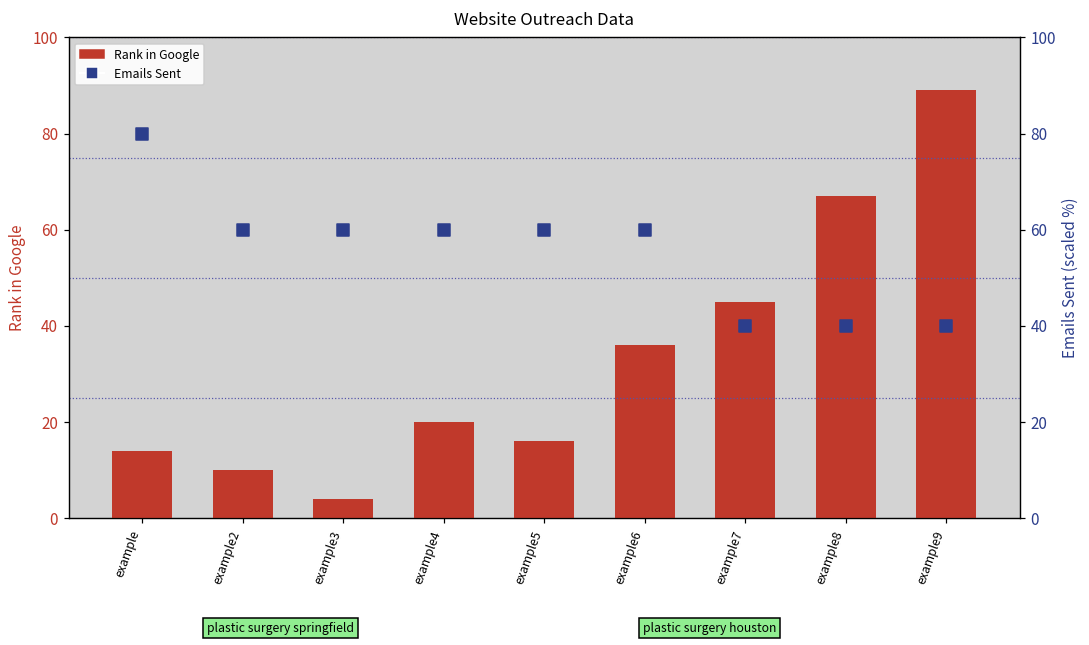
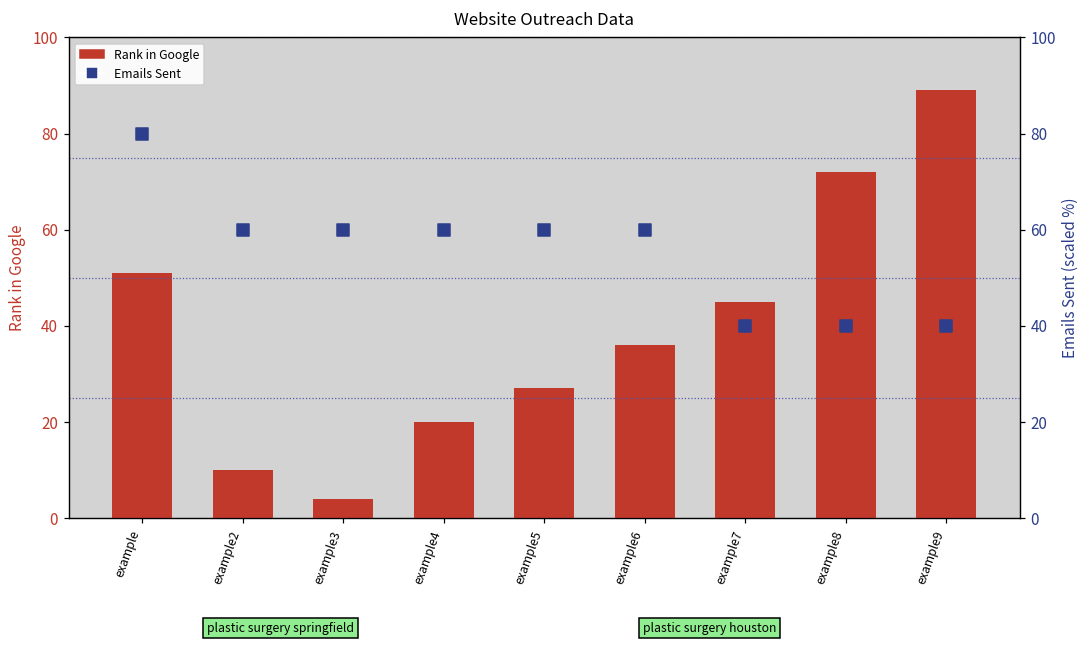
Rank in Google, example: 14 -> 51
Rank in Google, example5: 16 -> 27
Rank in Google, example8: 67 -> 72
